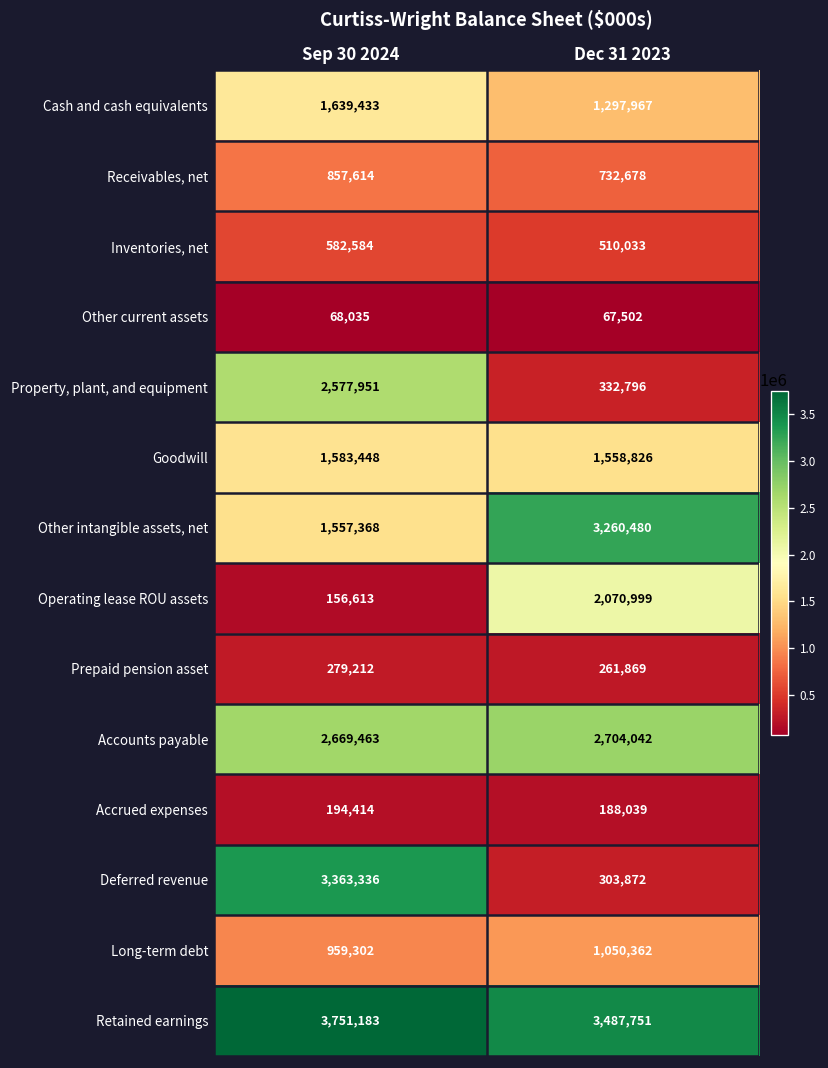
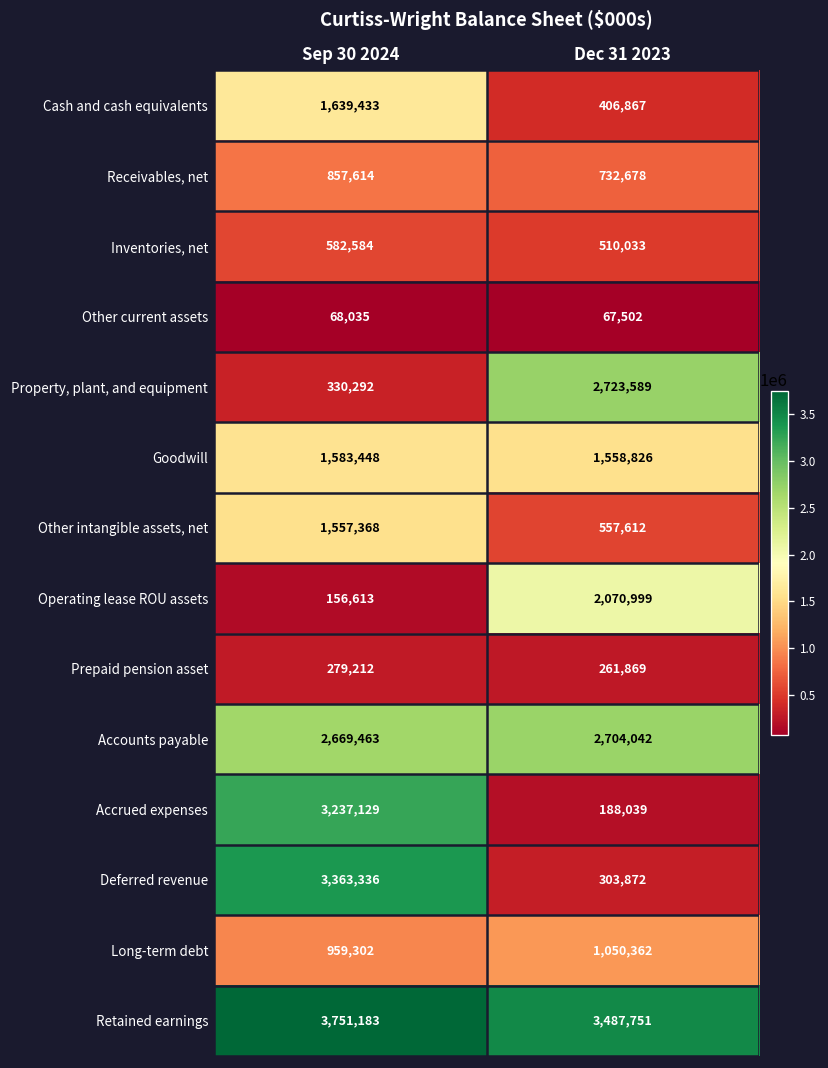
Cash and cash equivalents, Dec 31 2023: 1,297,967 -> 406,867
Property, plant, and equipment, Sep 30 2024: 2,577,951 -> 330,292
Property, plant, and equipment, Dec 31 2023: 332,796 -> 2,723,589
Other intangible assets, net, Dec 31 2023: 3,260,480 -> 557,612
Accrued expenses, Sep 30 2024: 194,414 -> 3,237,129
